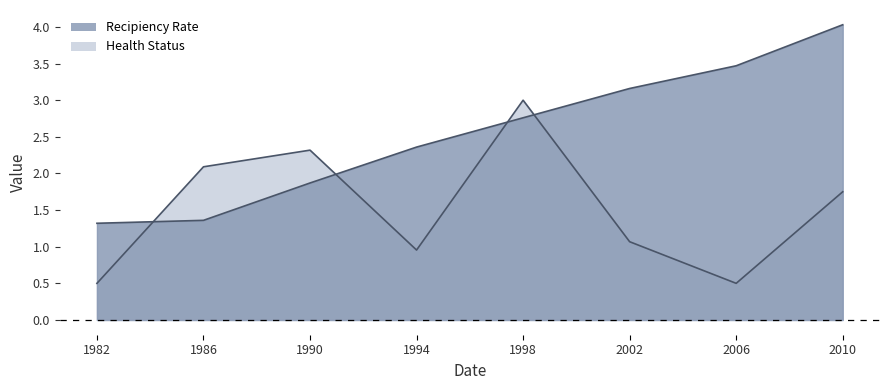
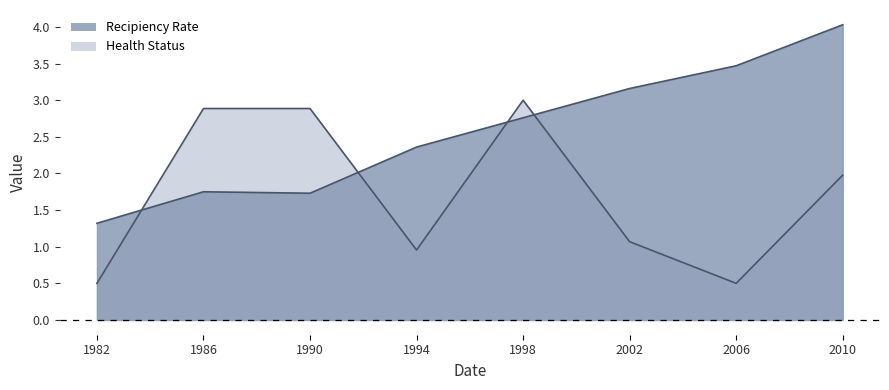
Health Status, 1986: 2.1 -> 2.9
Recipiency Rate, 1986: 1.4 -> 1.8
Health Status, 1990: 2.3 -> 2.9
Recipiency Rate, 1990: 1.9 -> 1.7
Health Status, 2010: 1.7 -> 2.0
